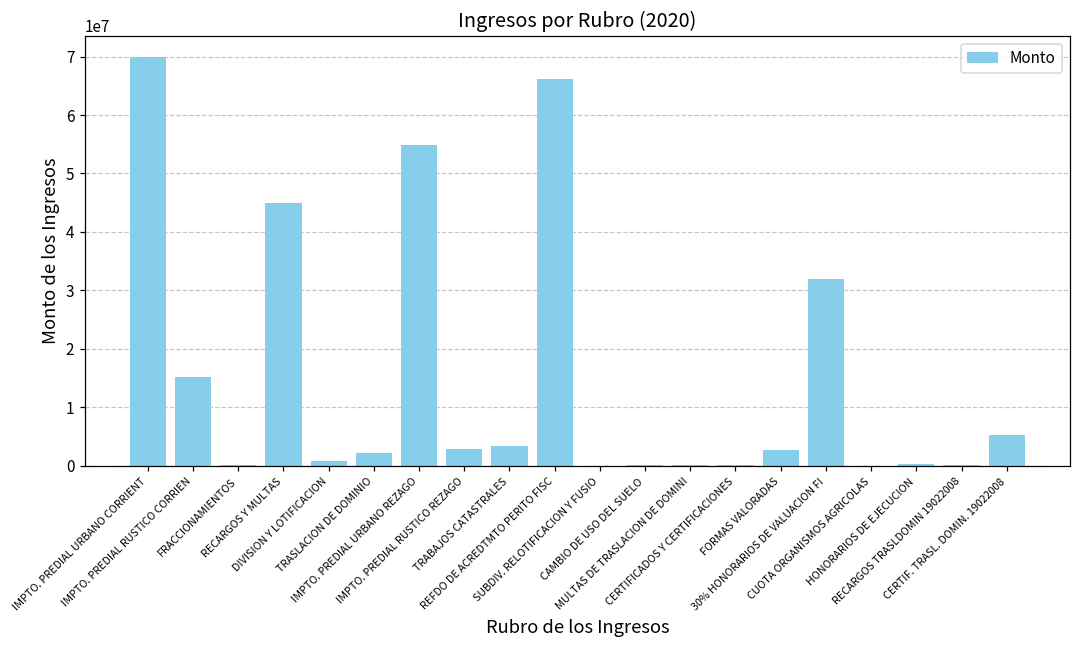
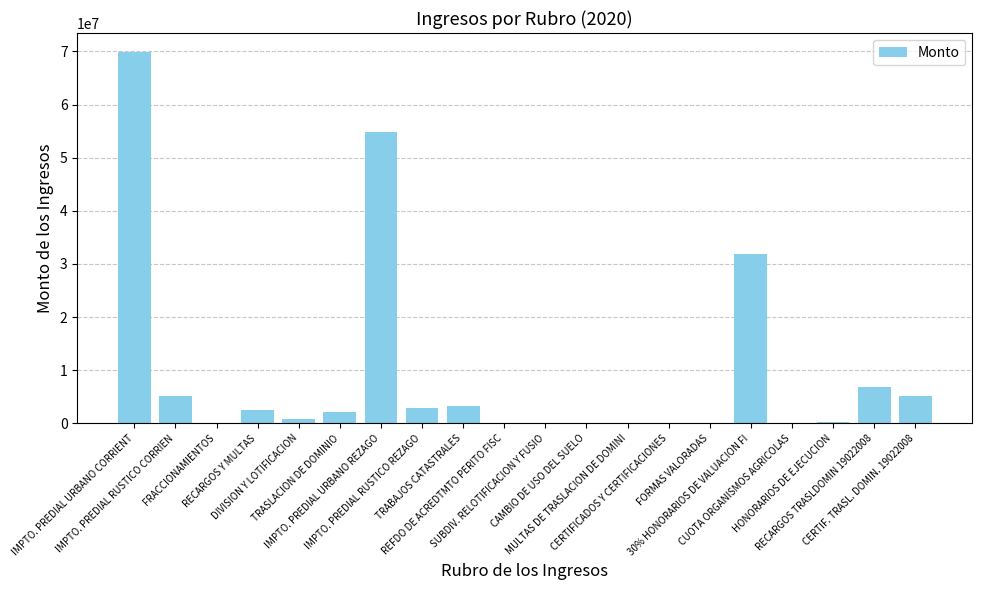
IMPTO. PREDIAL RUSTICO CORRIEN: 15000000 -> 5000000
RECARGOS Y MULTAS: 45000000 -> 2000000
REFDO DE ACREDTMTO PERITO FISC: 66000000 -> 0
FORMAS VALORADAS: 3000000 -> 0
RECARGOS TRASLDOMIN 19022008: 0 -> 7000000
